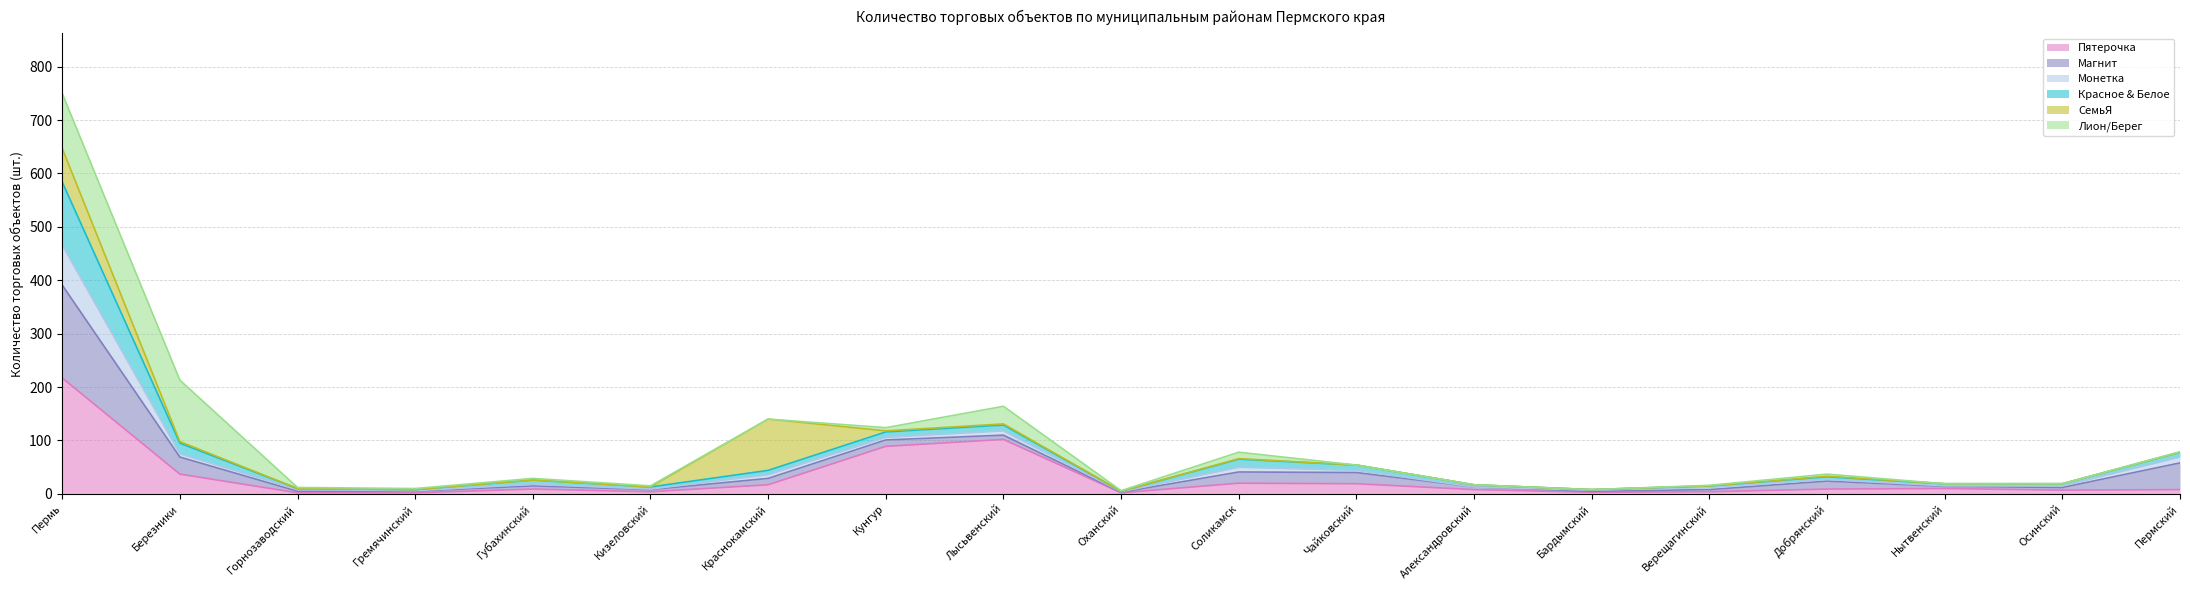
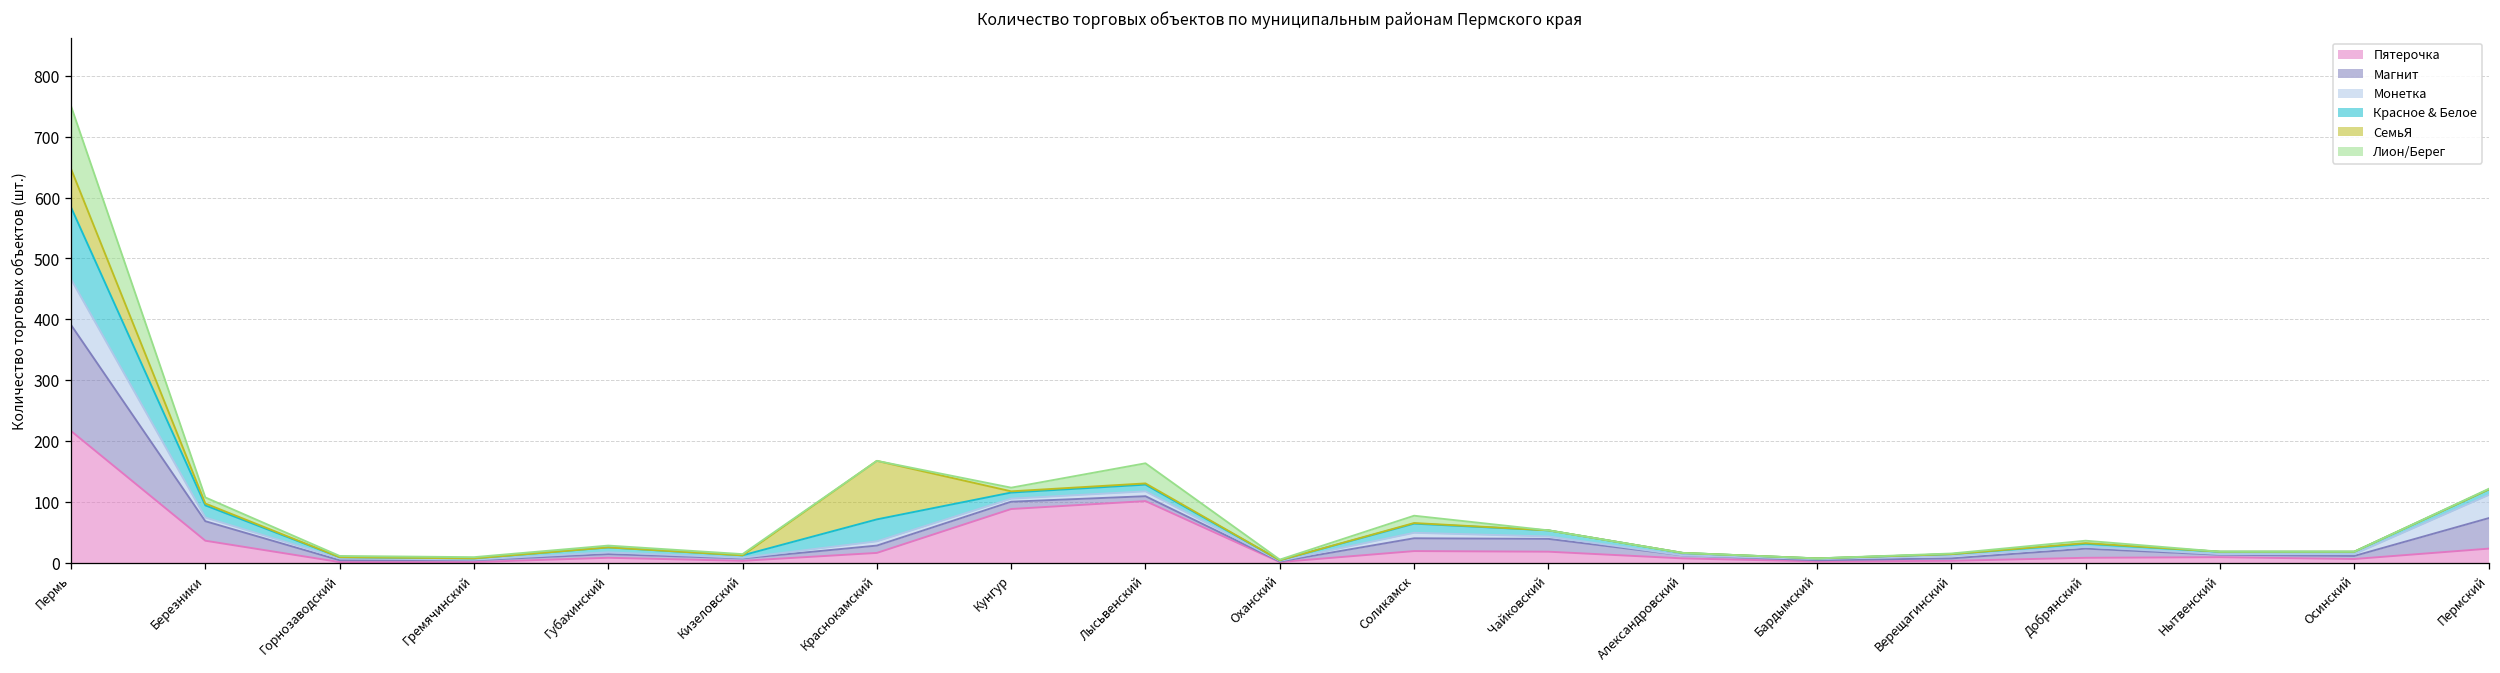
Лион/Берег, Березники: 120 -> 10
Красное & Белое, Краснокамский: 10 -> 40
Пятерочка, Пермский: 10 -> 20
Монетка, Пермский: 10 -> 40
